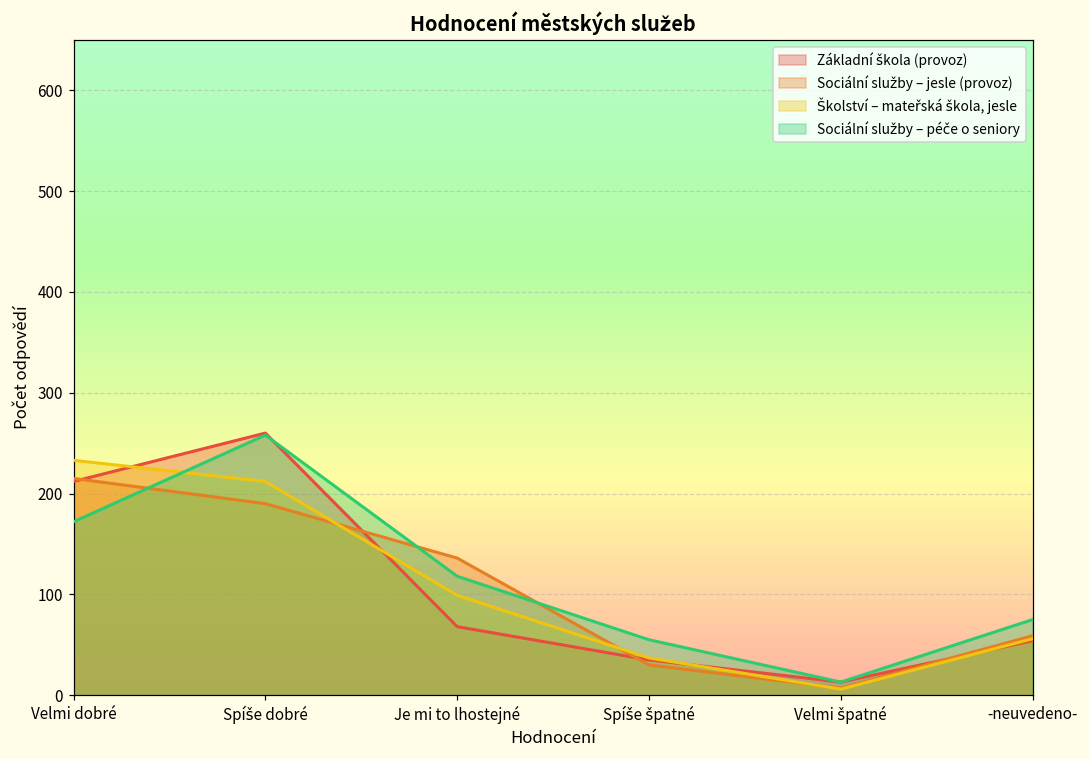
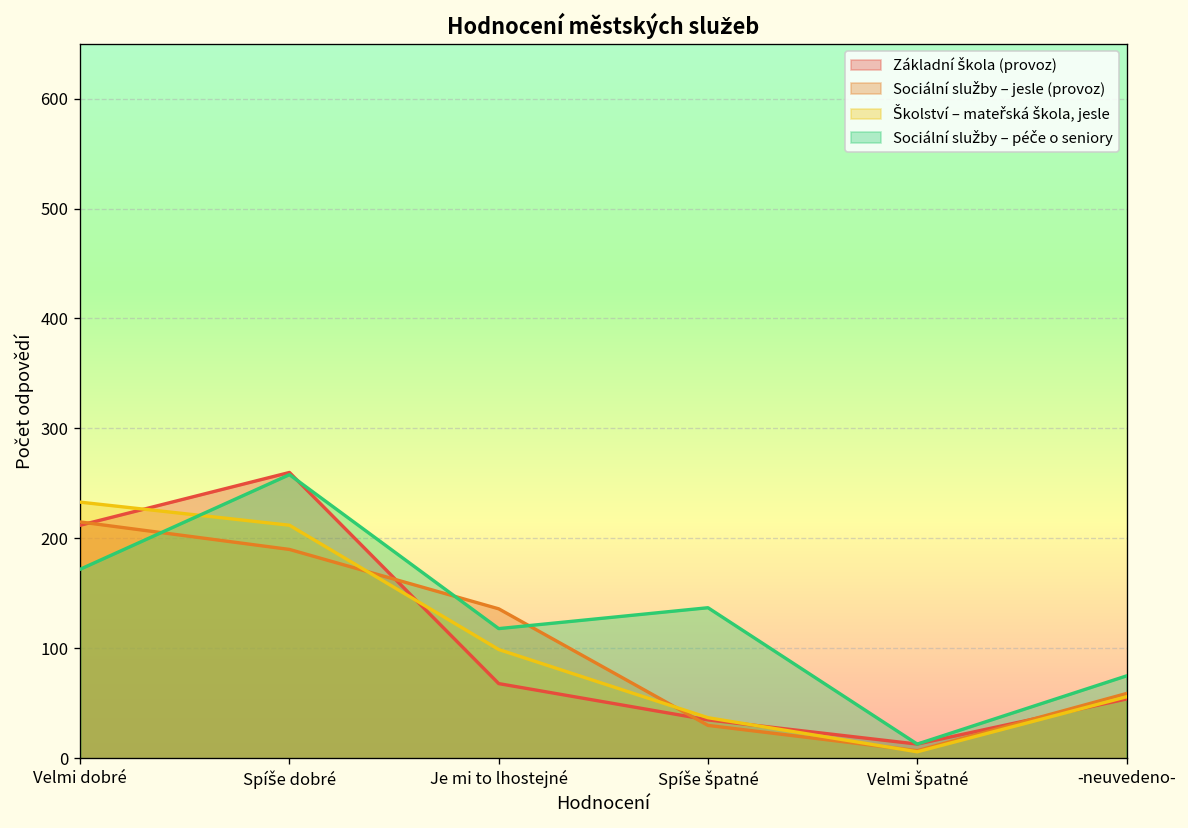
Sociální služby – péče o seniory, Spíše špatné: 60 -> 140
